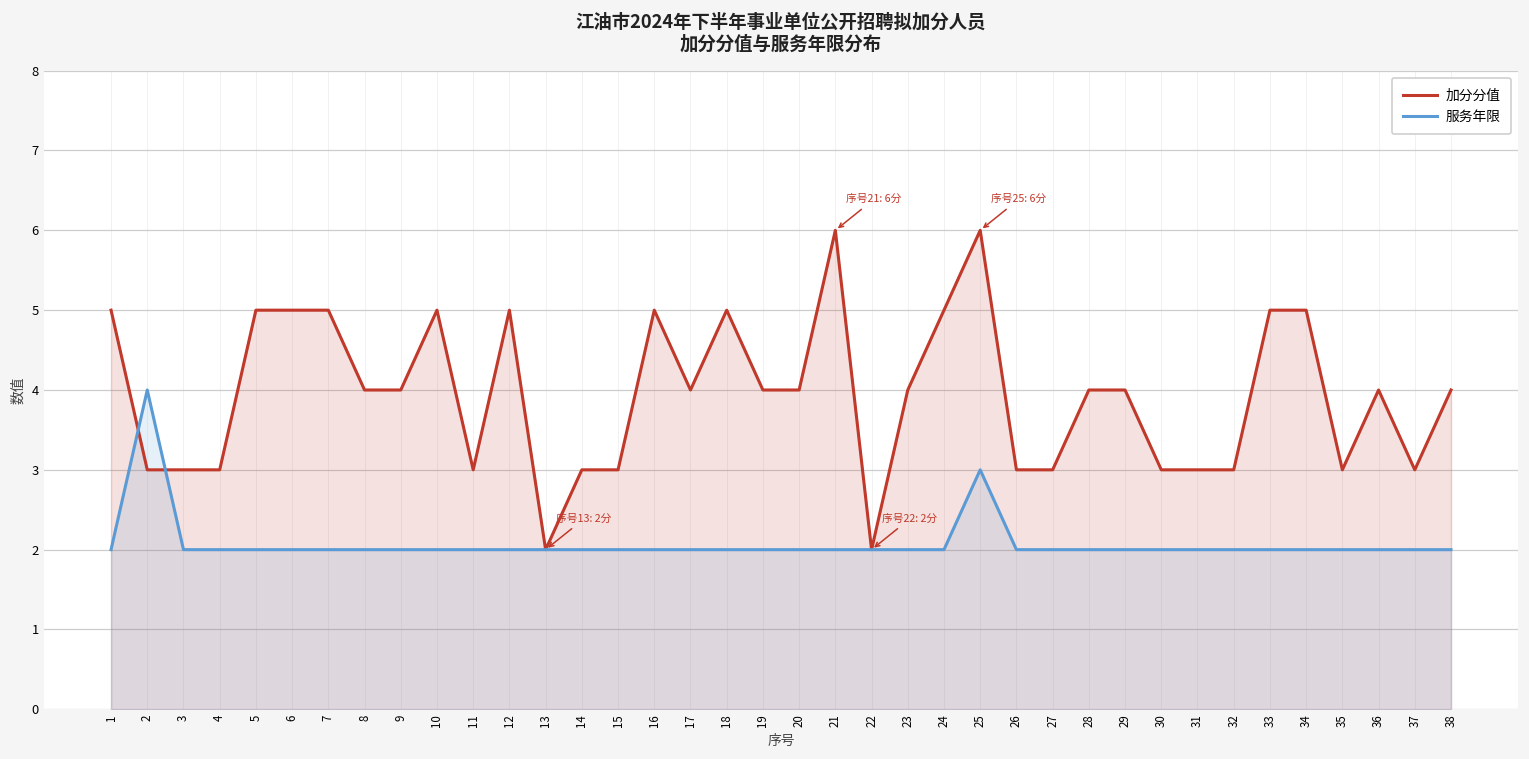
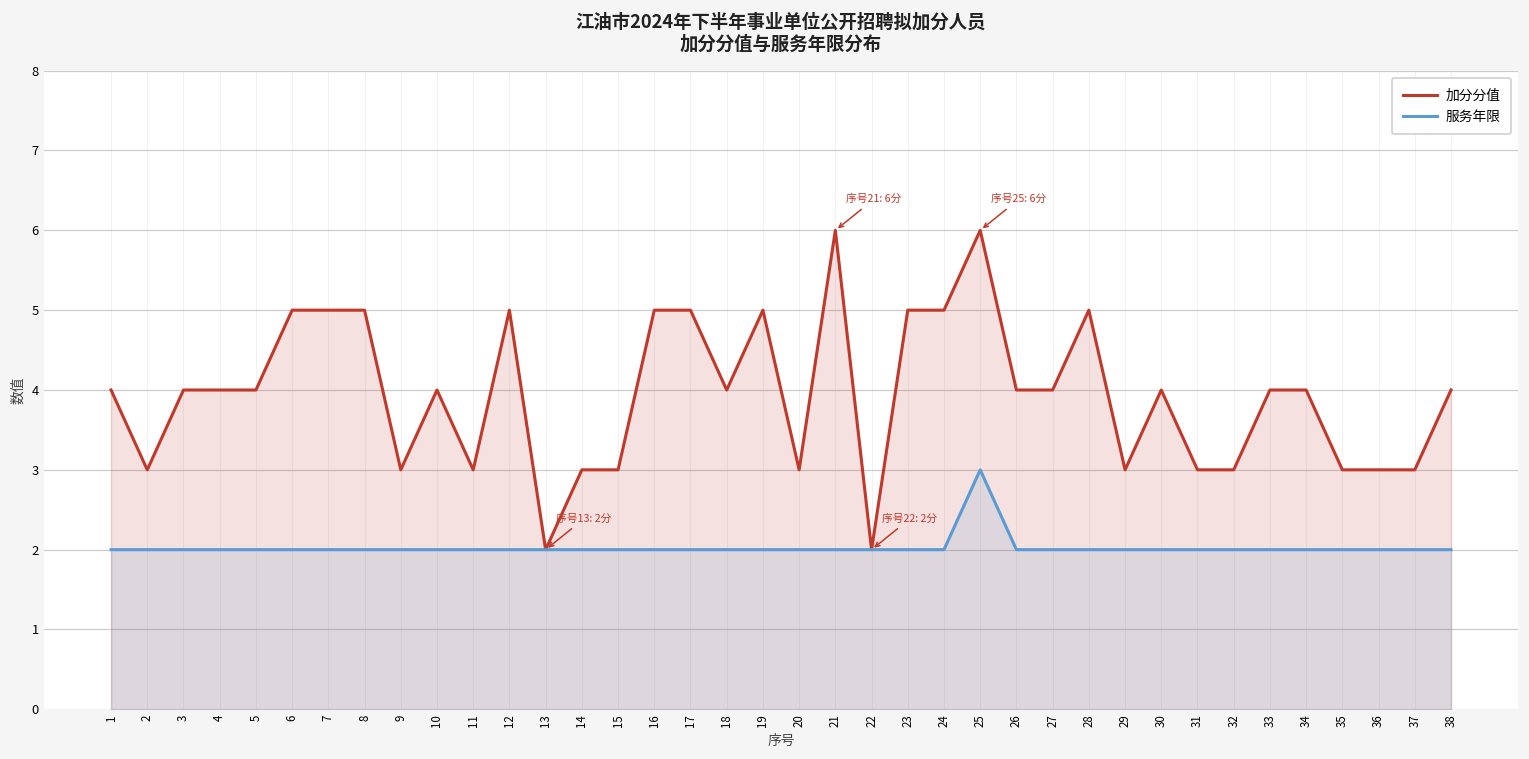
加分分值, 1: 5 -> 4
服务年限, 2: 4 -> 2
加分分值, 3: 3 -> 4
加分分值, 4: 3 -> 4
加分分值, 5: 5 -> 4
加分分值, 8: 4 -> 5
加分分值, 9: 4 -> 3
加分分值, 10: 5 -> 4
加分分值, 17: 4 -> 5
加分分值, 18: 5 -> 4
加分分值, 19: 4 -> 5
加分分值, 20: 4 -> 3
加分分值, 23: 4 -> 5
加分分值, 26: 3 -> 4
加分分值, 27: 3 -> 4
加分分值, 28: 4 -> 5
加分分值, 29: 4 -> 3
加分分值, 30: 3 -> 4
加分分值, 33: 5 -> 4
加分分值, 34: 5 -> 4
加分分值, 36: 4 -> 3
